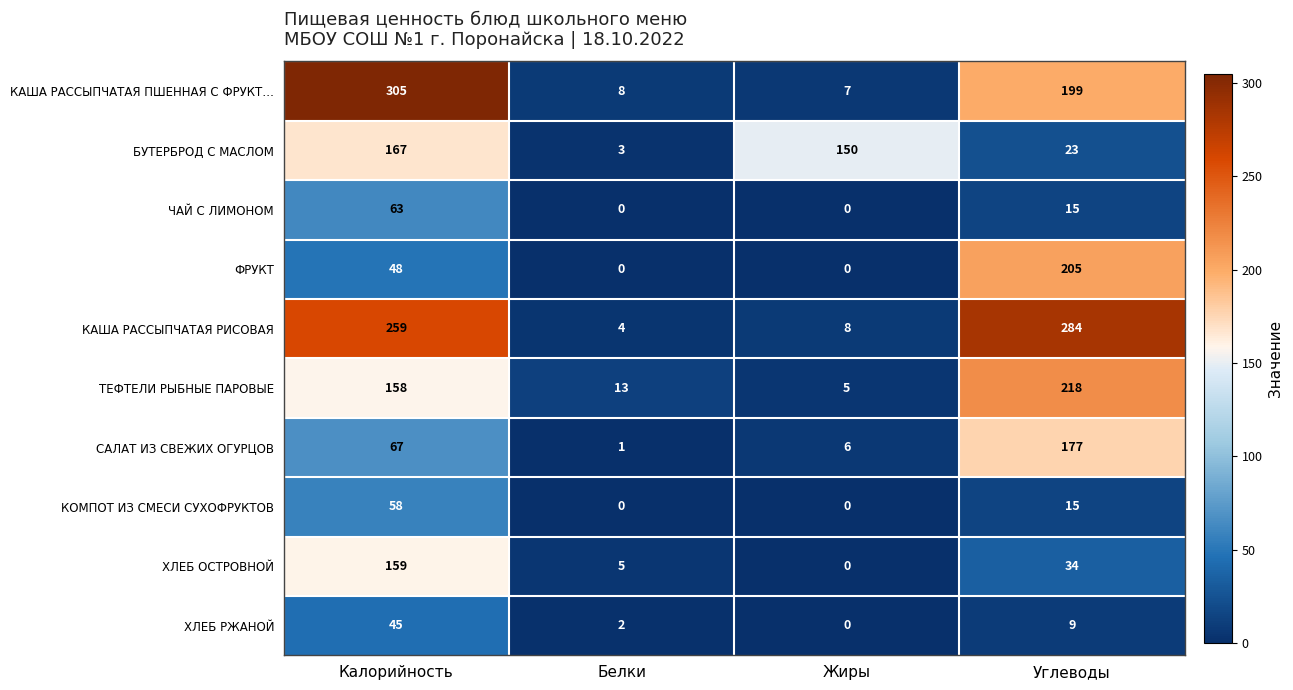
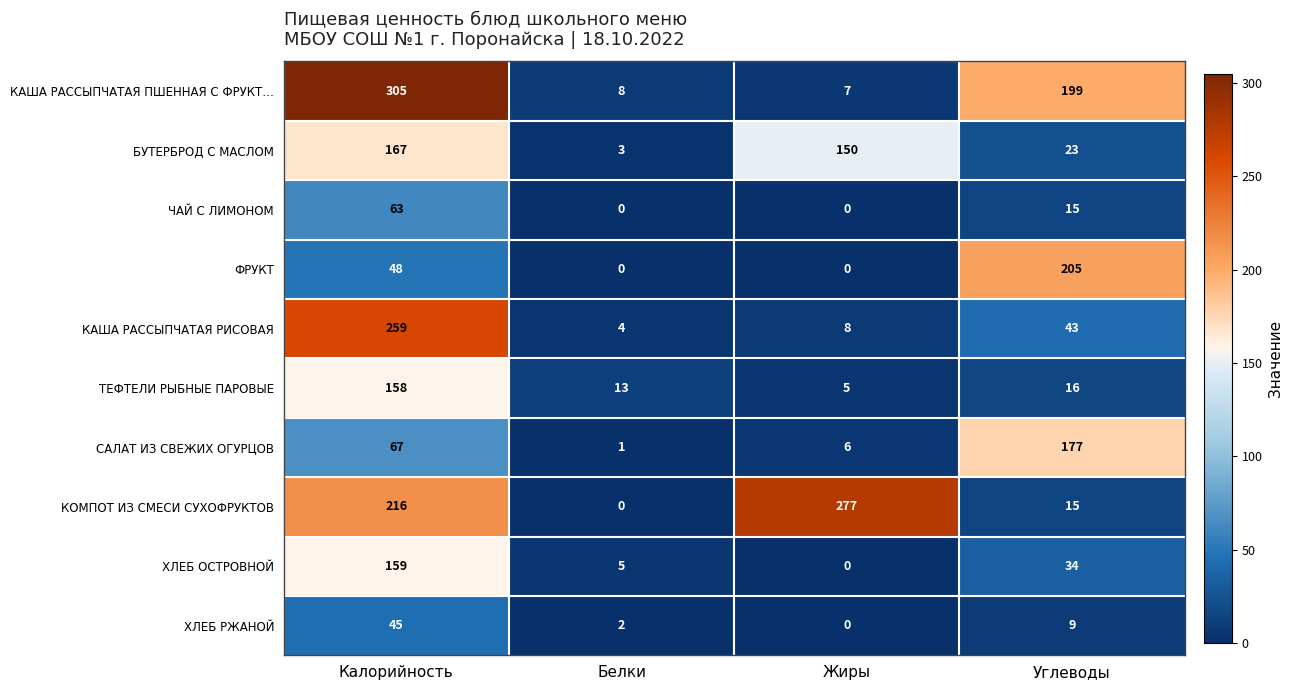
КАША РАССЫПЧАТАЯ РИСОВАЯ, Углеводы: 284 -> 43
ТЕФТЕЛИ РЫБНЫЕ ПАРОВЫЕ, Углеводы: 218 -> 16
КОМПОТ ИЗ СМЕСИ СУХОФРУКТОВ, Калорийность: 58 -> 216
КОМПОТ ИЗ СМЕСИ СУХОФРУКТОВ, Жиры: 0 -> 277
